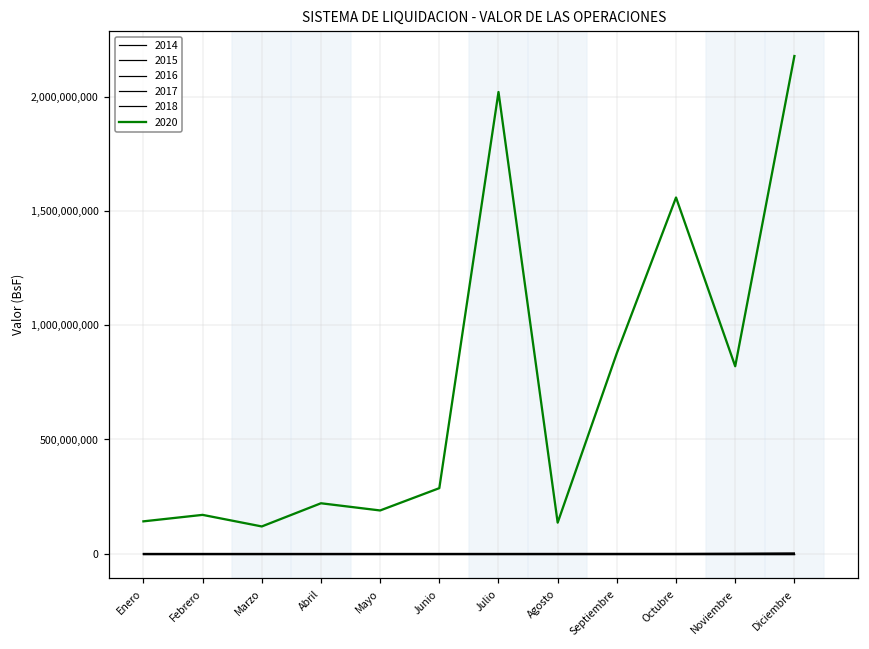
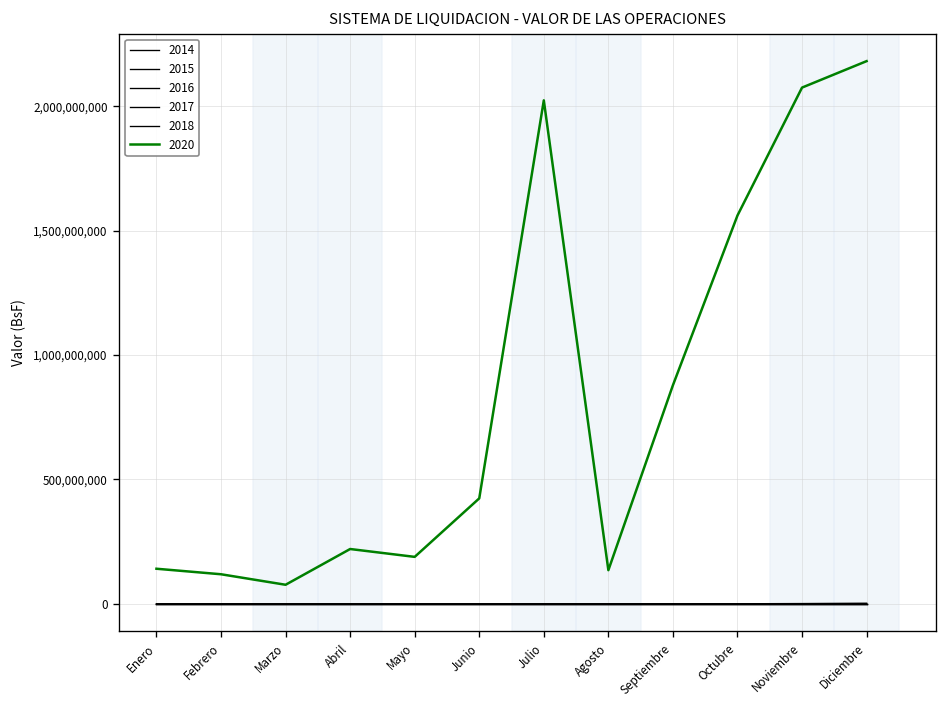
2020, Febrero: 170,000,000 -> 120,000,000
2020, Marzo: 120,000,000 -> 80,000,000
2020, Junio: 290,000,000 -> 420,000,000
2020, Noviembre: 820,000,000 -> 2,070,000,000
